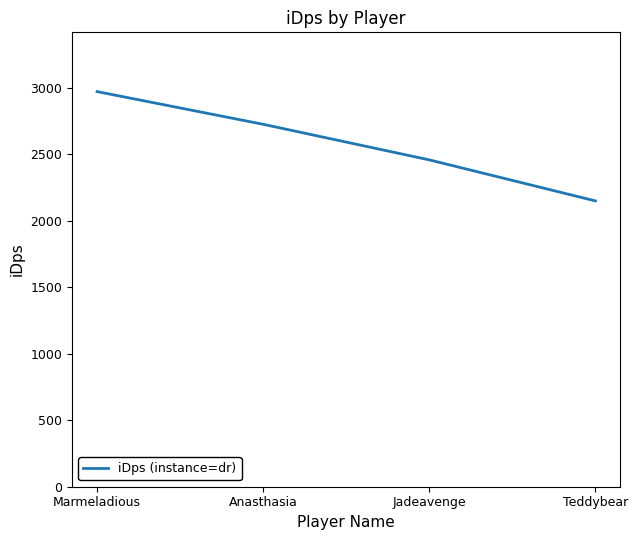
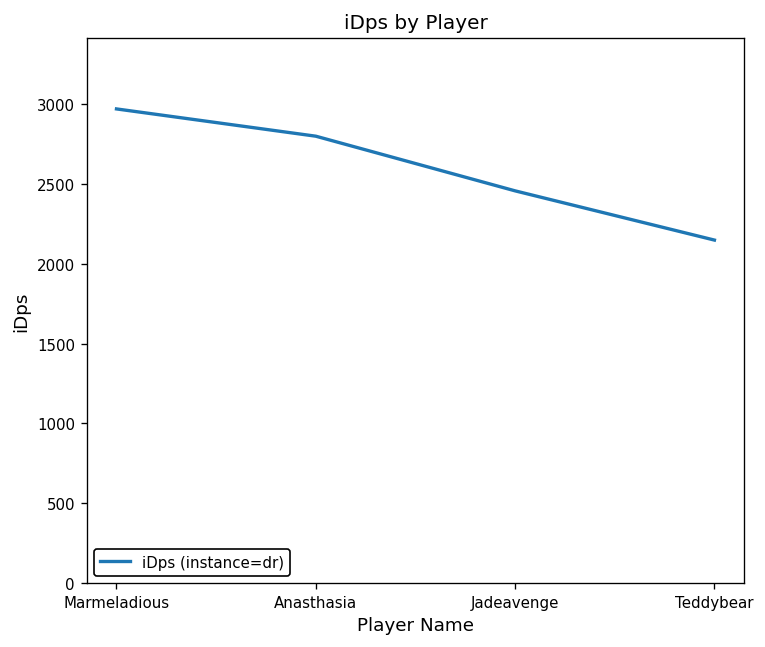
Anasthasia: 2730 -> 2800
